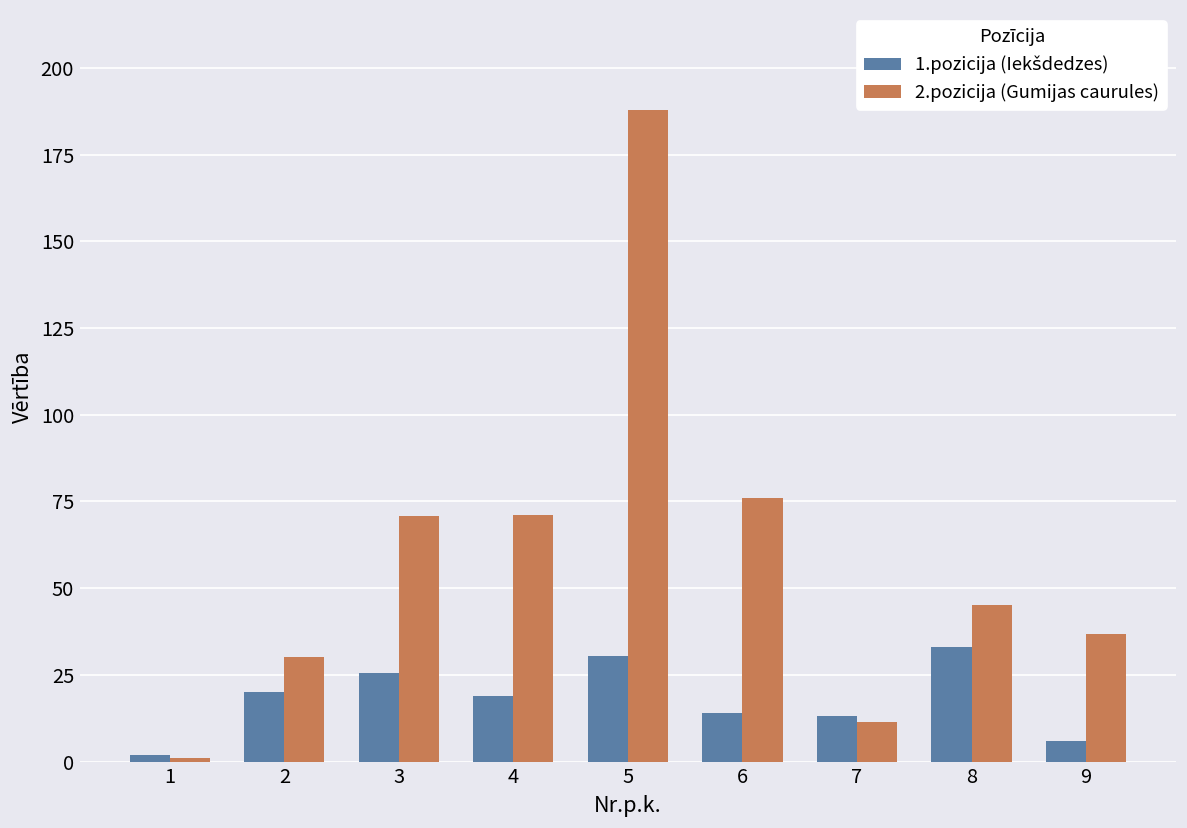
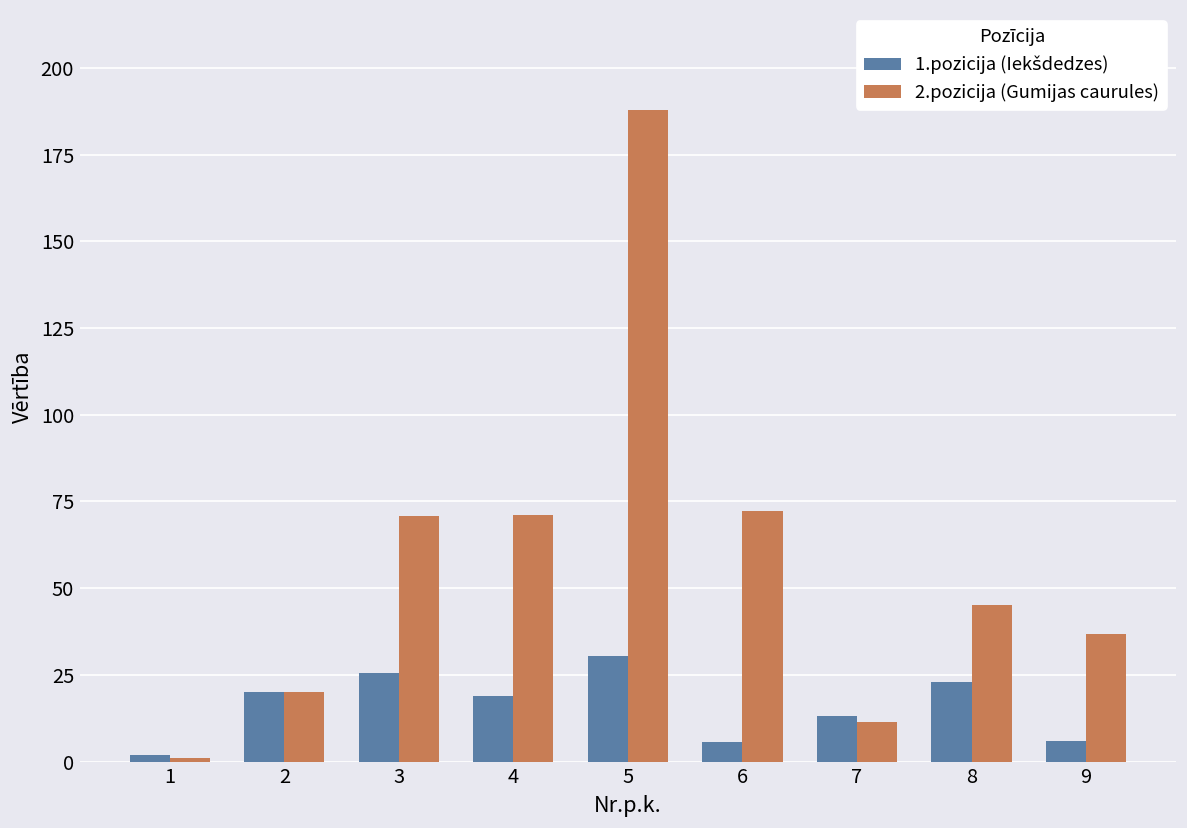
2.pozicija (Gumijas caurules), 2: 30 -> 20
1.pozicija (Iekšdedzes), 6: 14 -> 6
2.pozicija (Gumijas caurules), 6: 76 -> 72
1.pozicija (Iekšdedzes), 8: 33 -> 23
